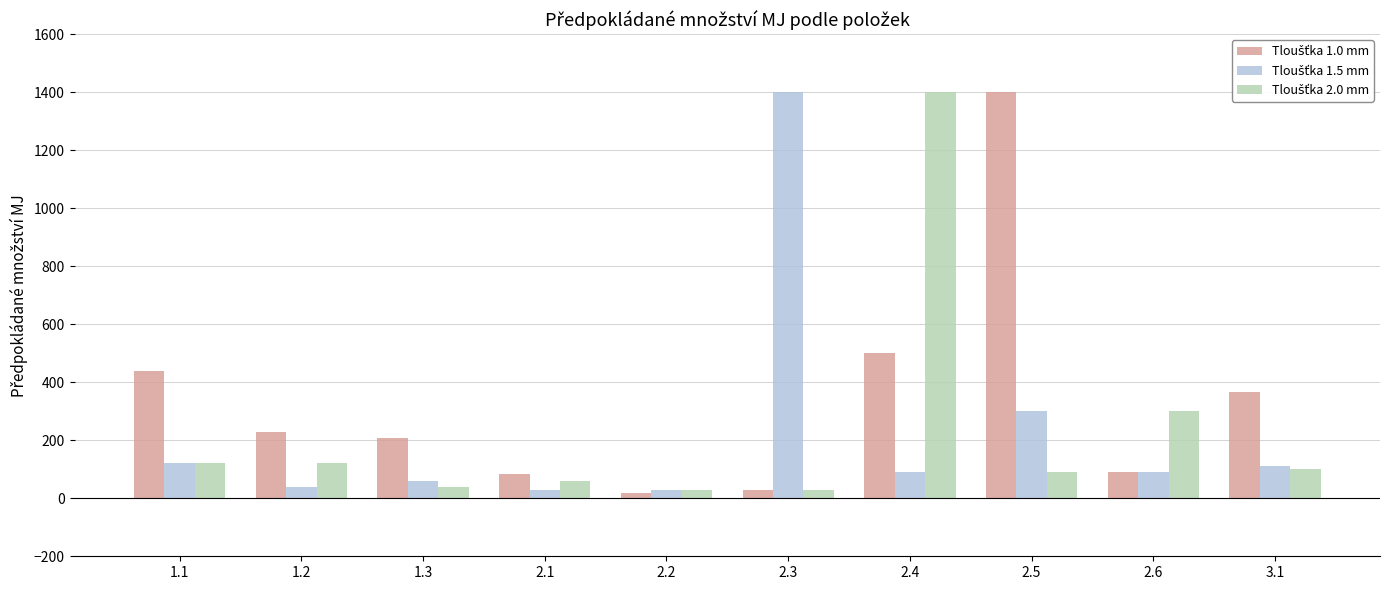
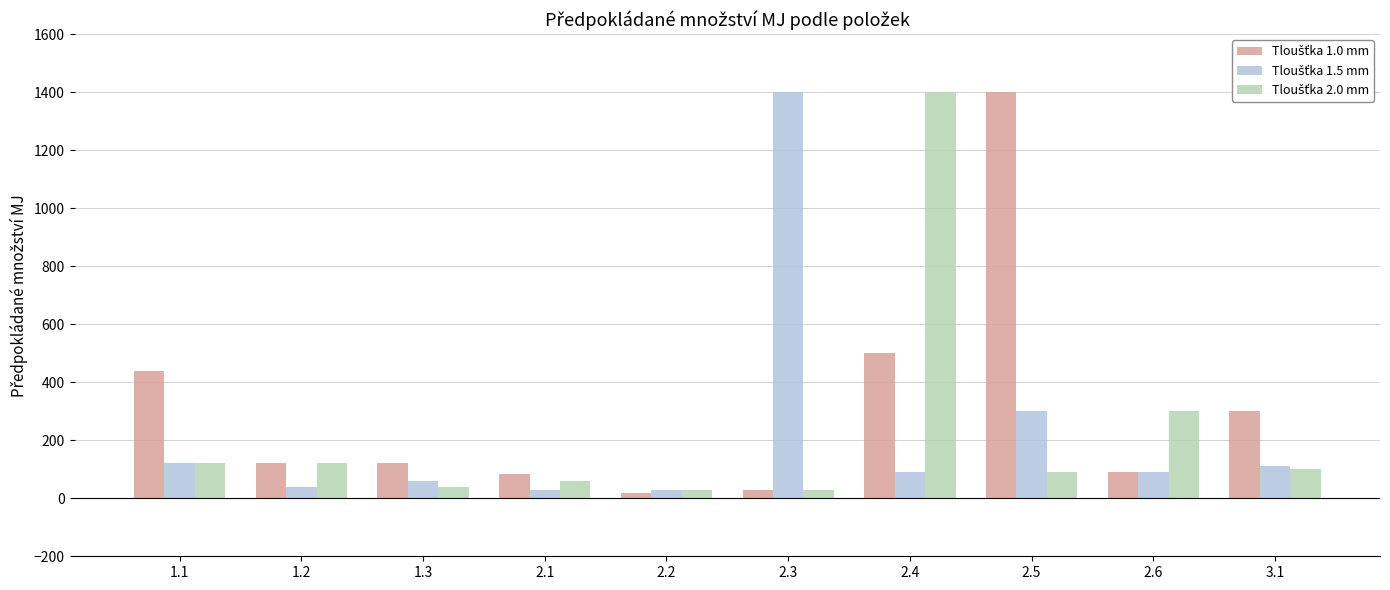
Tloušťka 1.0 mm, 1.2: 230 -> 120
Tloušťka 1.0 mm, 1.3: 210 -> 120
Tloušťka 1.0 mm, 3.1: 370 -> 300
